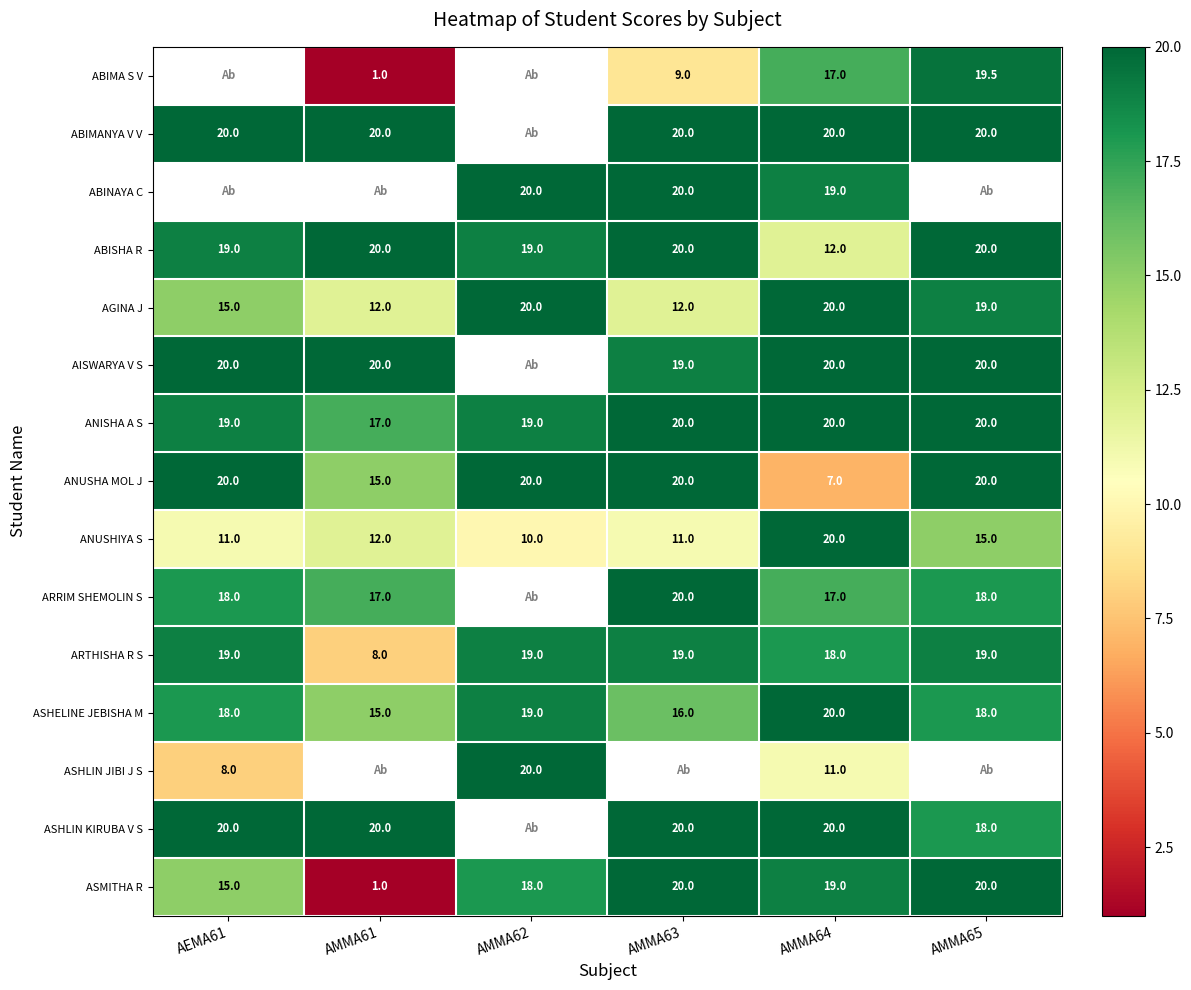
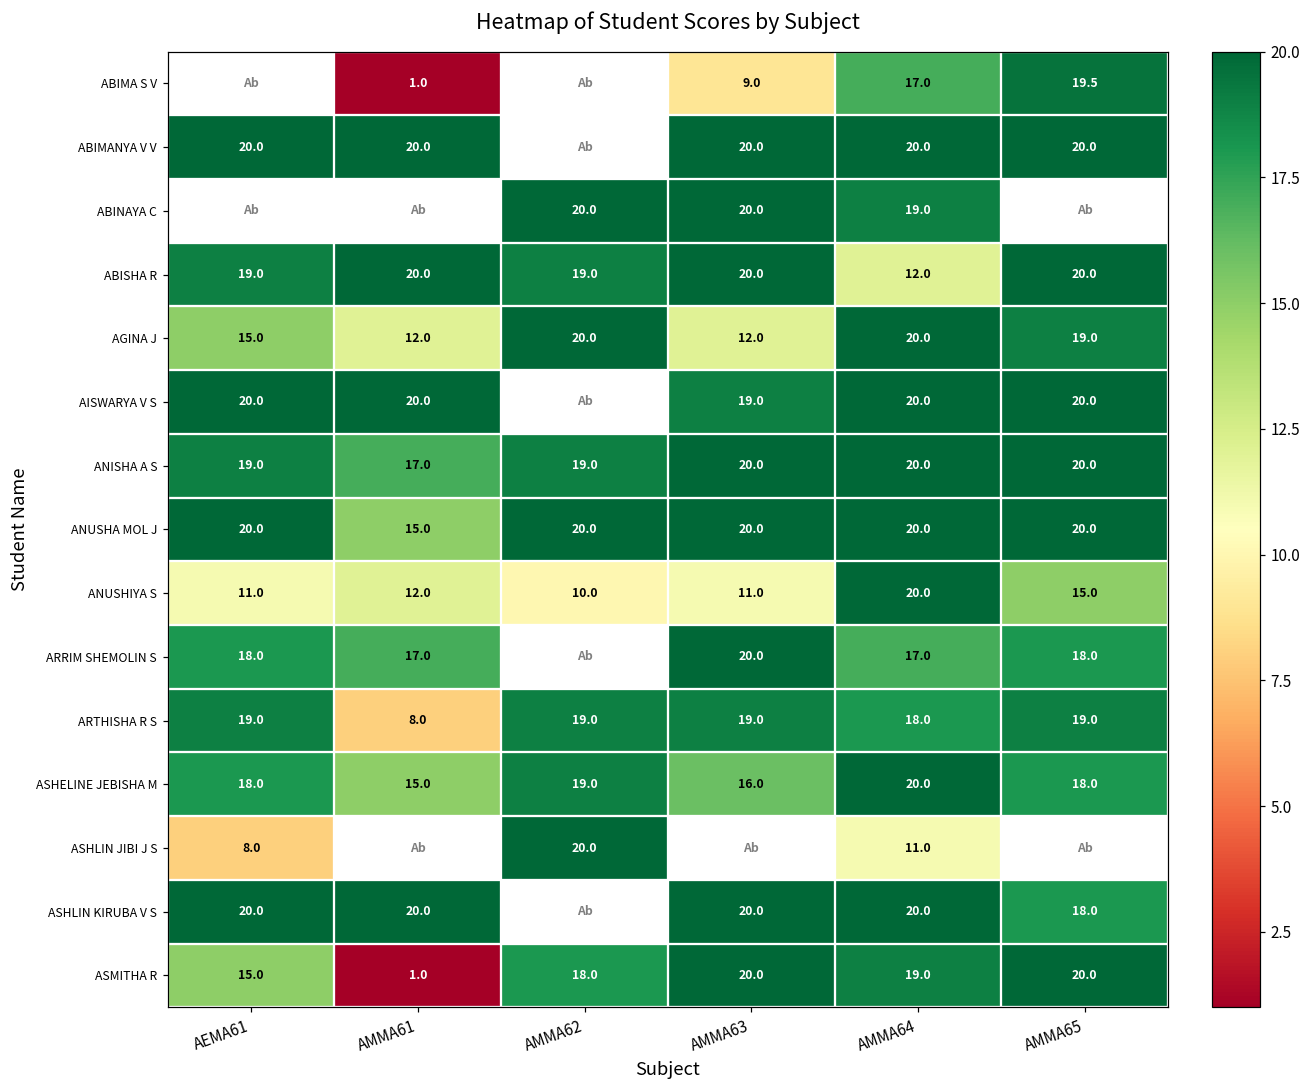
ANUSHA MOL J, AMMA64: 7.0 -> 20.0
